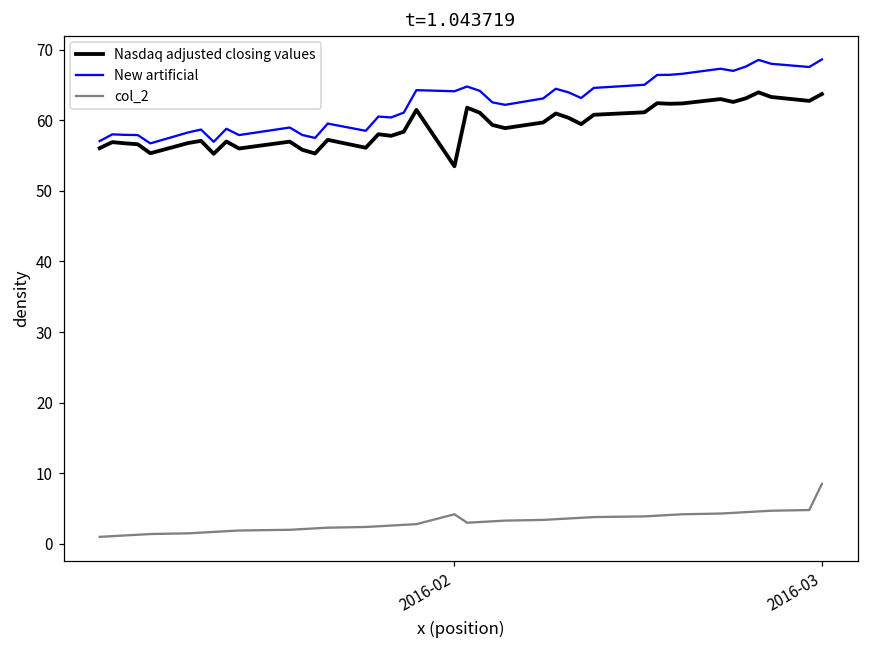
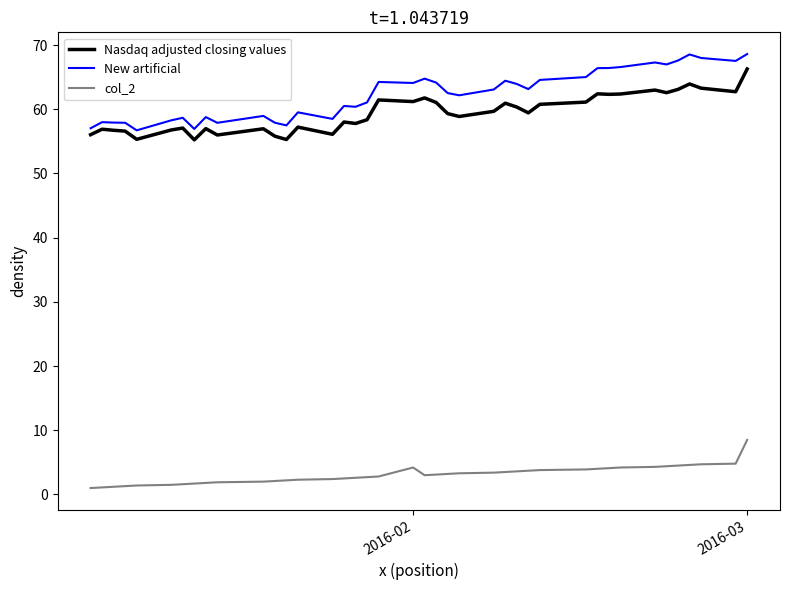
Nasdaq adjusted closing values, 2016-02: 53 -> 61
Nasdaq adjusted closing values, 2016-03: 64 -> 66
